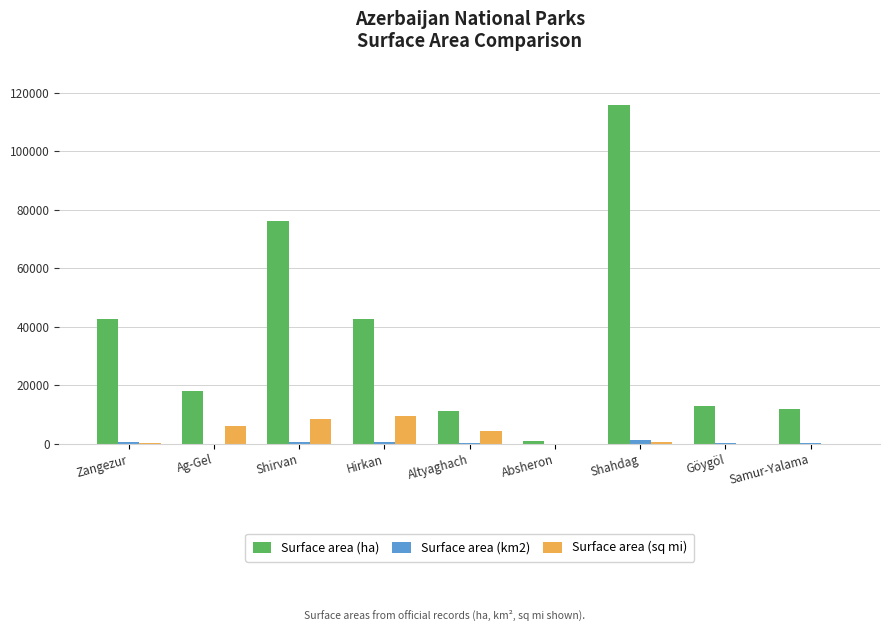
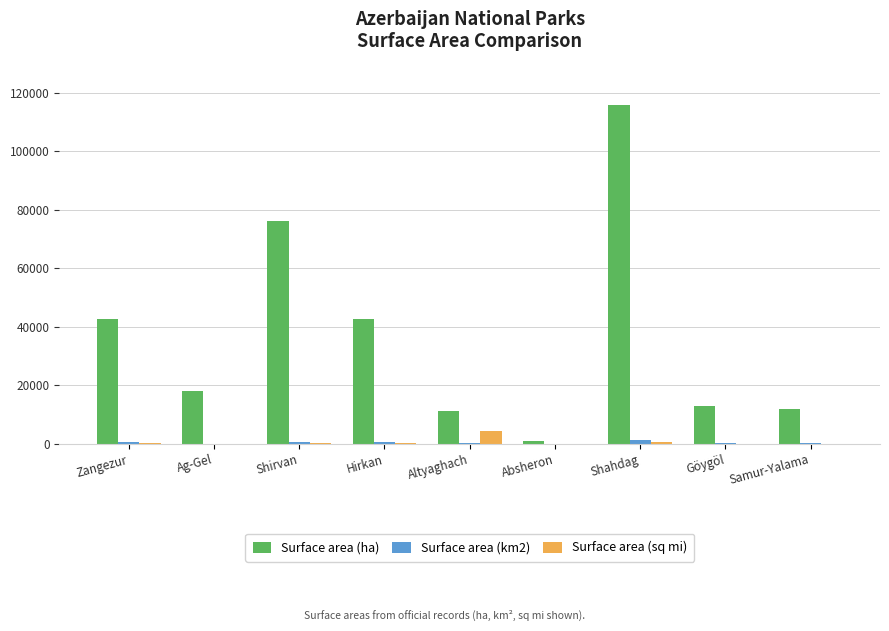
Surface area (sq mi), Ag-Gel: 6000 -> 0
Surface area (sq mi), Shirvan: 9000 -> 0
Surface area (sq mi), Hirkan: 9000 -> 0
